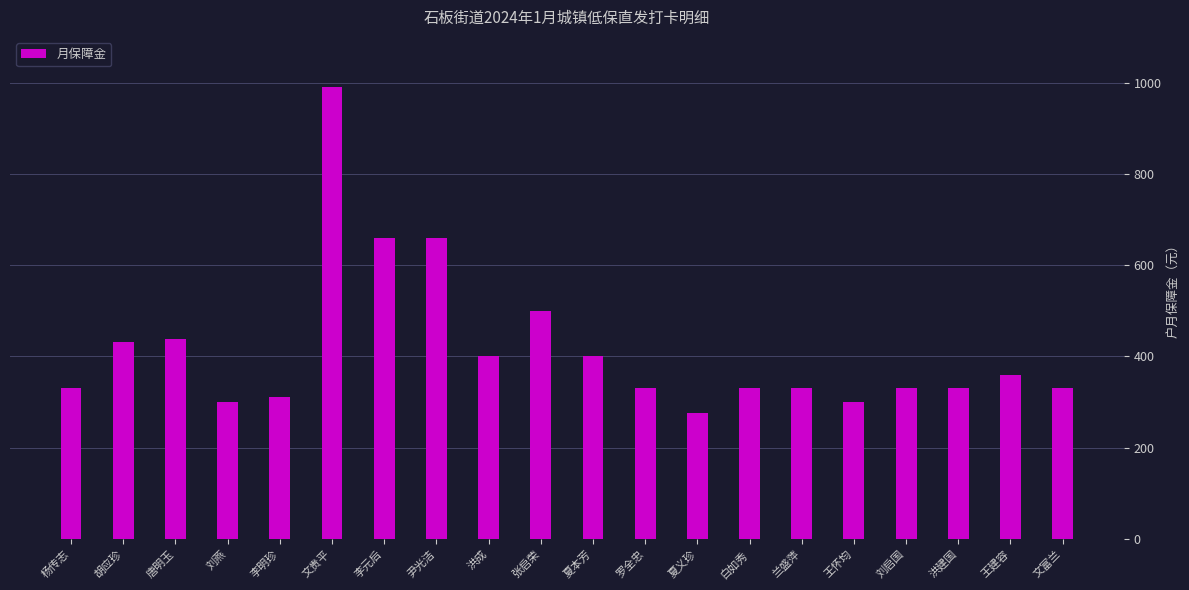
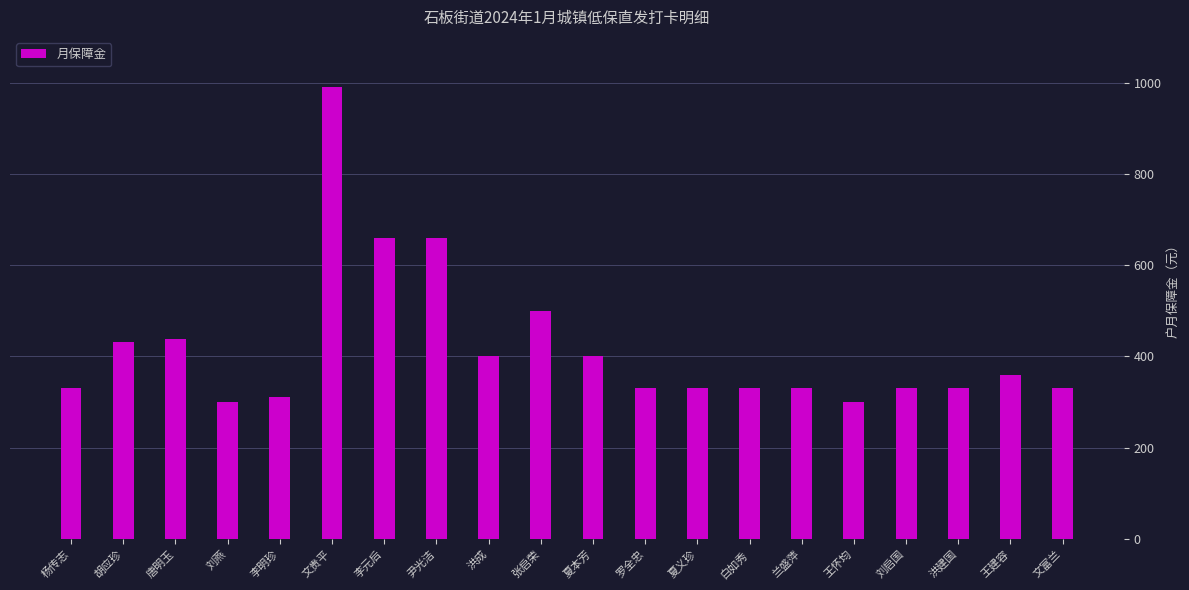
夏义珍: 280 -> 330
